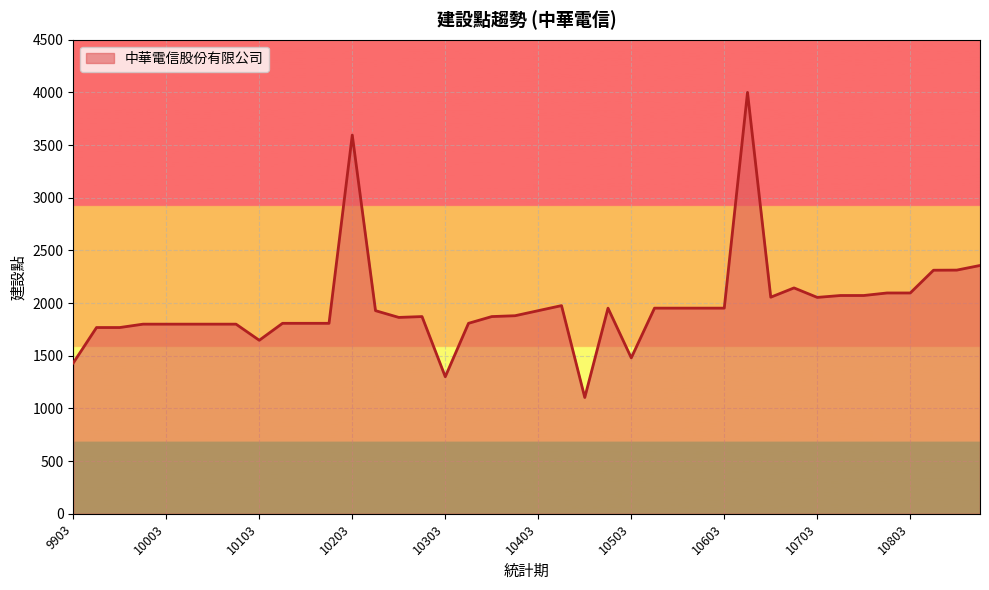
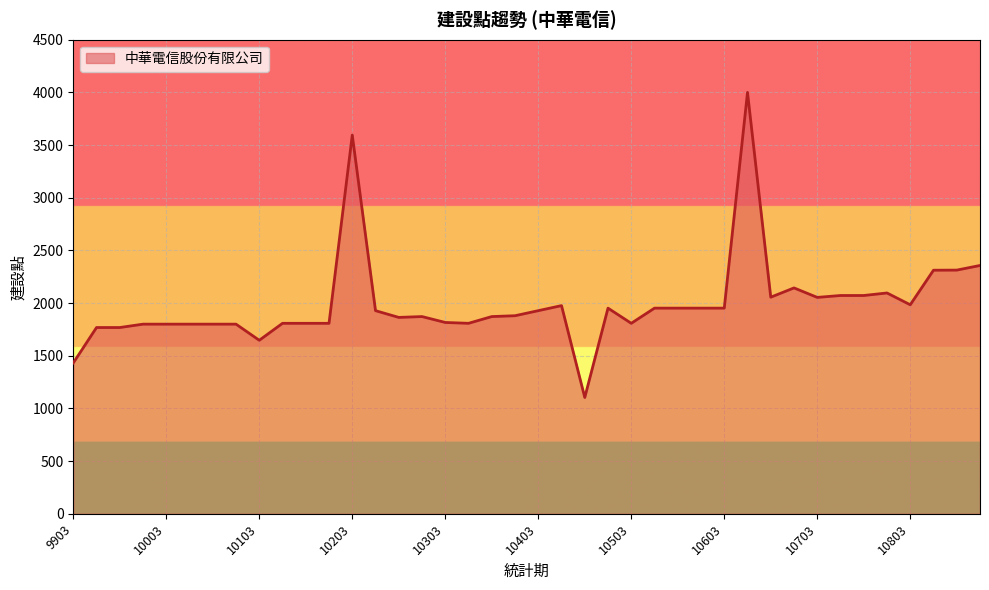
10303: 1300 -> 1820
10503: 1480 -> 1810
10803: 2100 -> 1980
